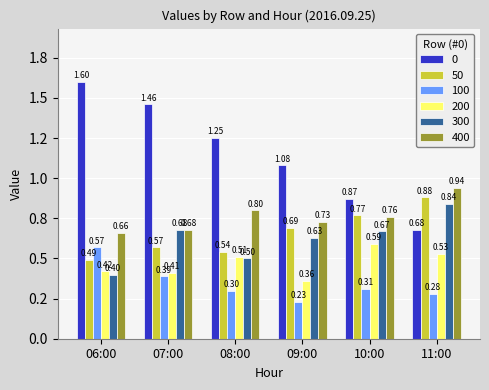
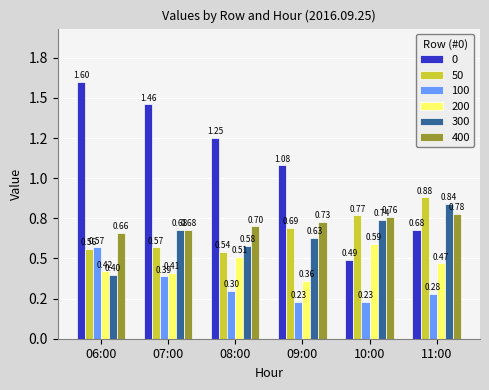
50, 06:00: 0.49 -> 0.56
300, 08:00: 0.50 -> 0.58
400, 08:00: 0.80 -> 0.70
0, 10:00: 0.87 -> 0.49
100, 10:00: 0.31 -> 0.23
300, 10:00: 0.67 -> 0.74
200, 11:00: 0.53 -> 0.47
400, 11:00: 0.94 -> 0.78
